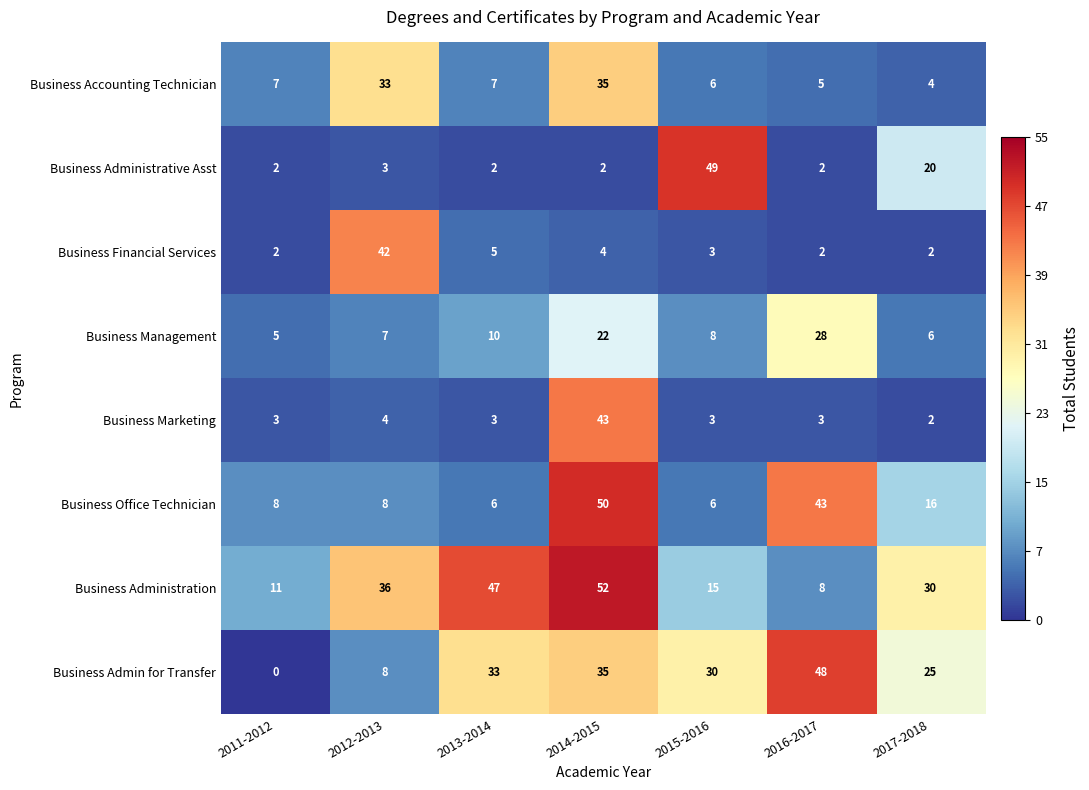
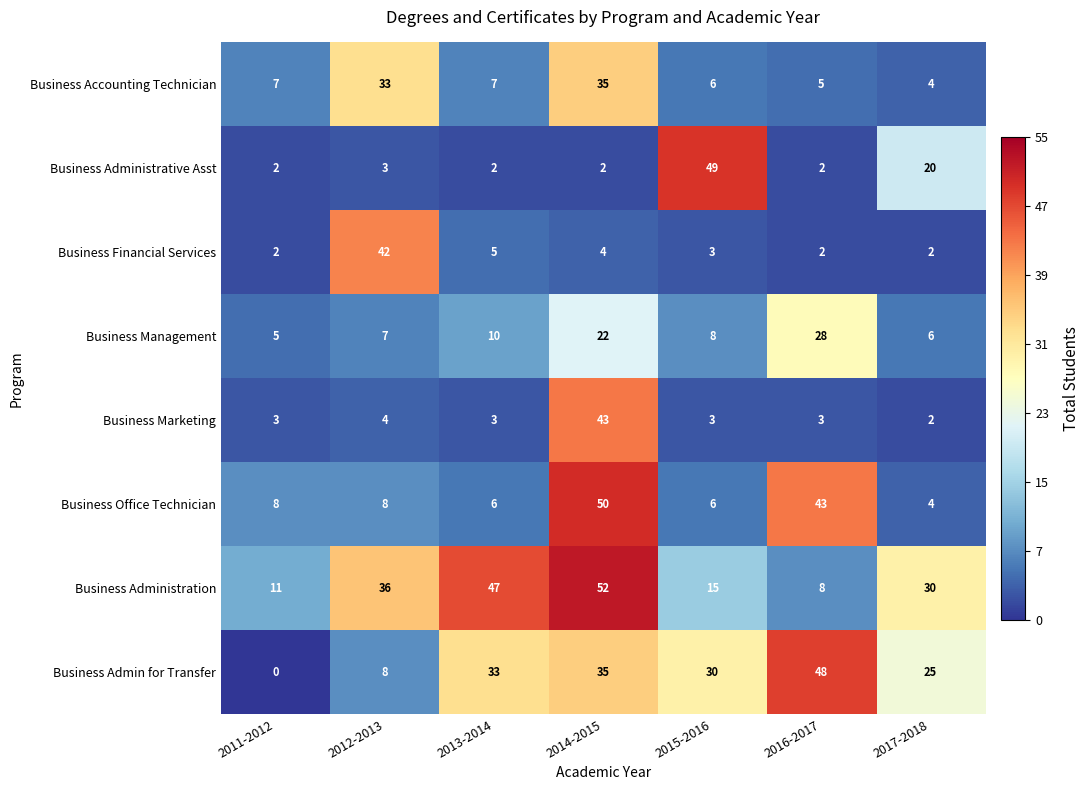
Business Office Technician, 2017-2018: 16 -> 4
